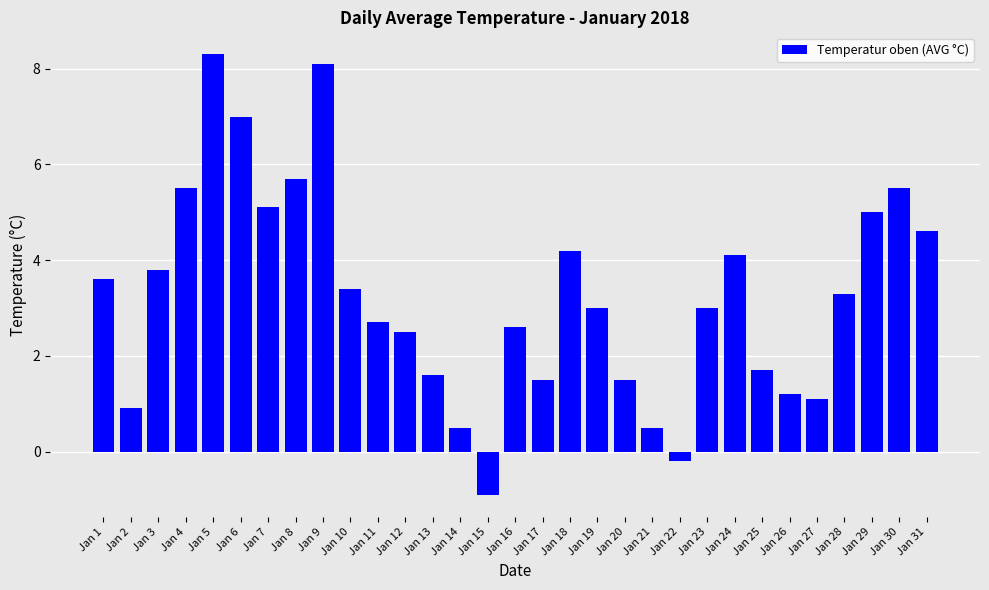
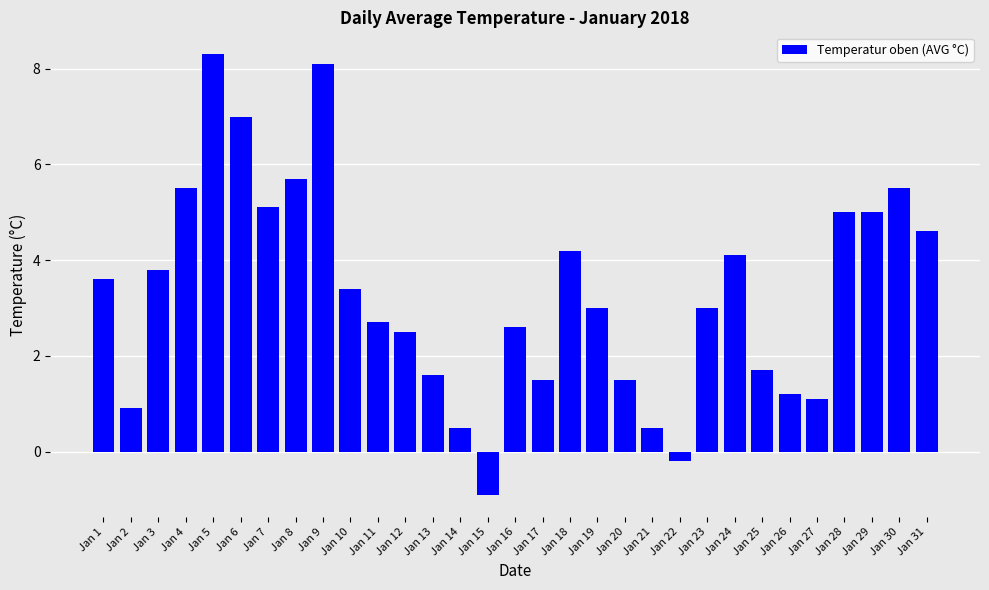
Jan 28: 3.3 -> 5.0
